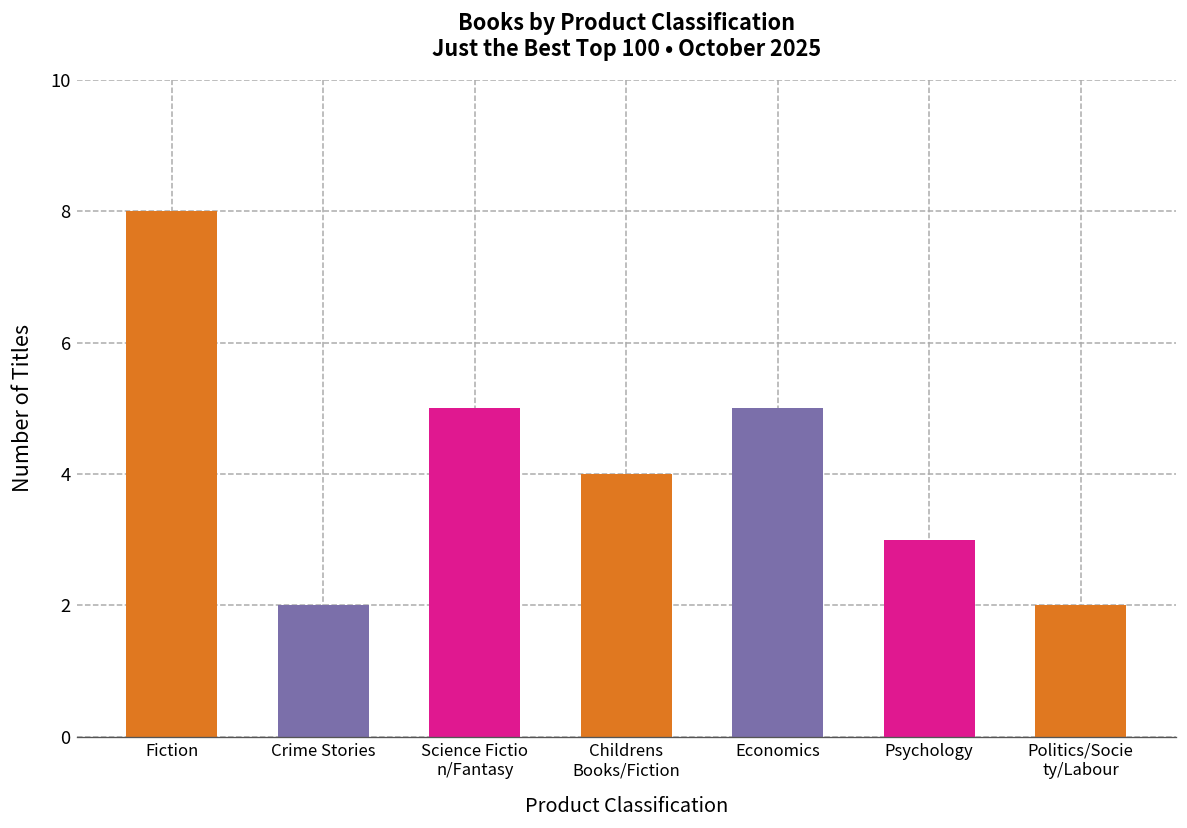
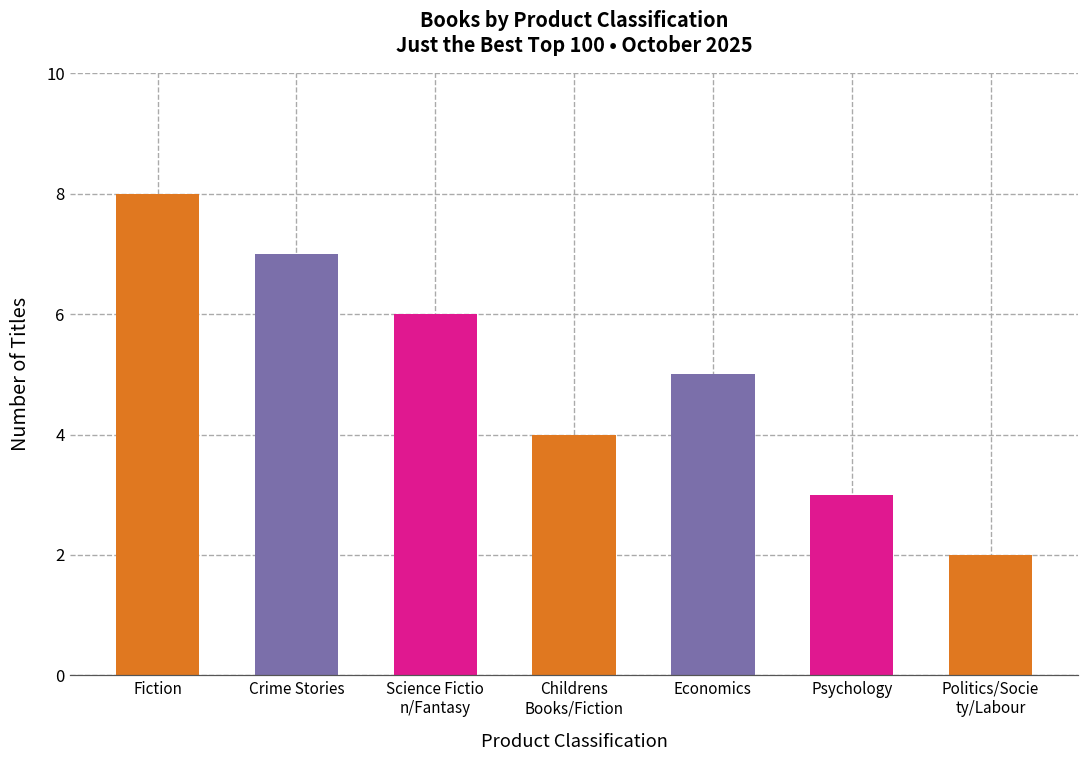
Crime Stories: 2 -> 7
Science Fictio n/Fantasy: 5 -> 6
